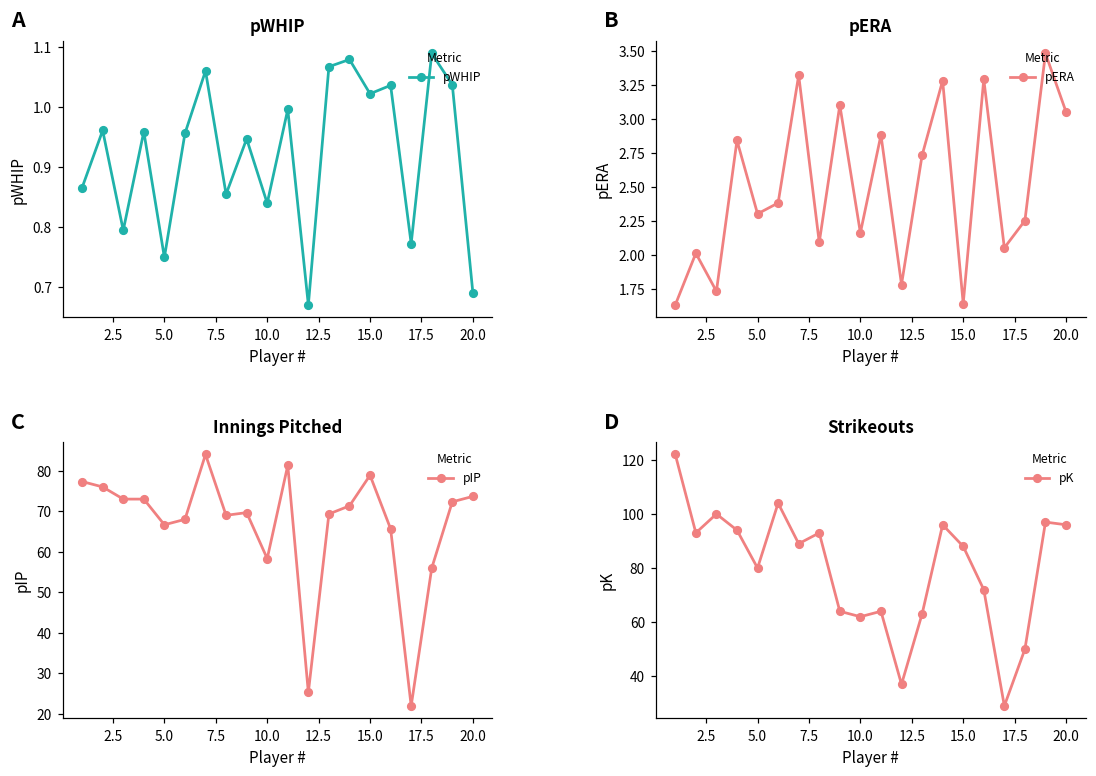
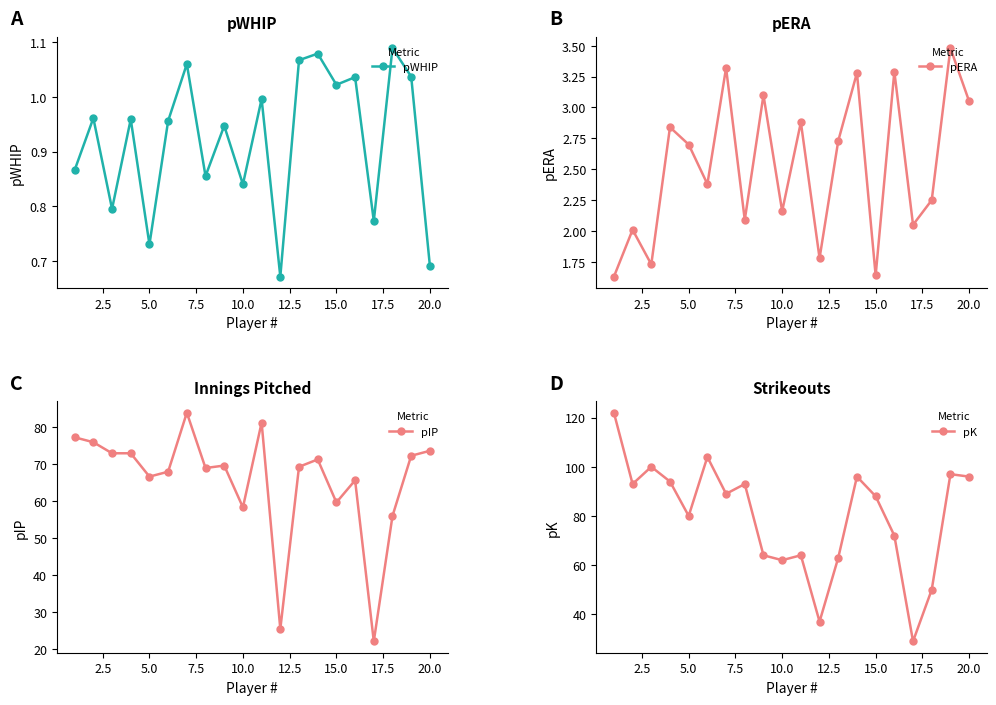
pWHIP, 5.0: 0.75 -> 0.73
pERA, 5.0: 2.3 -> 2.7
Innings Pitched, 15.0: 79 -> 60
